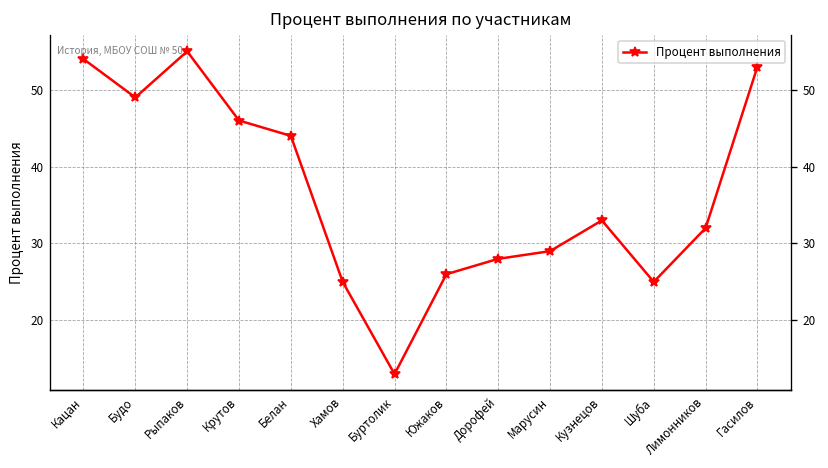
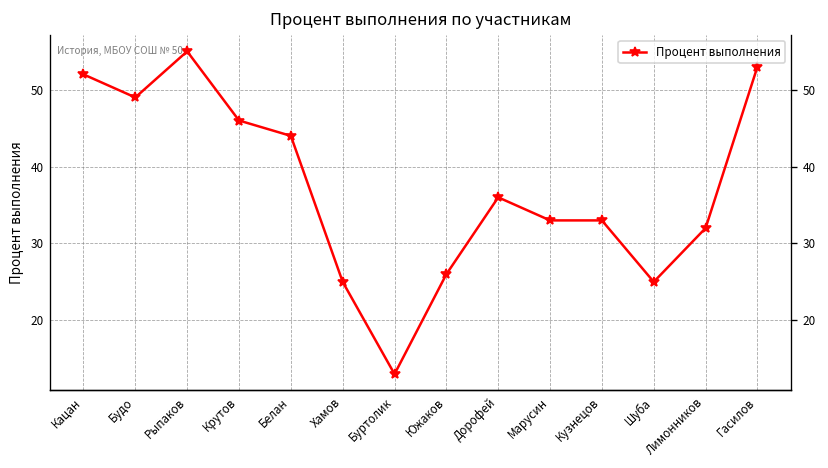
Кацан: 54 -> 52
Дорофей: 28 -> 36
Марусин: 29 -> 33
